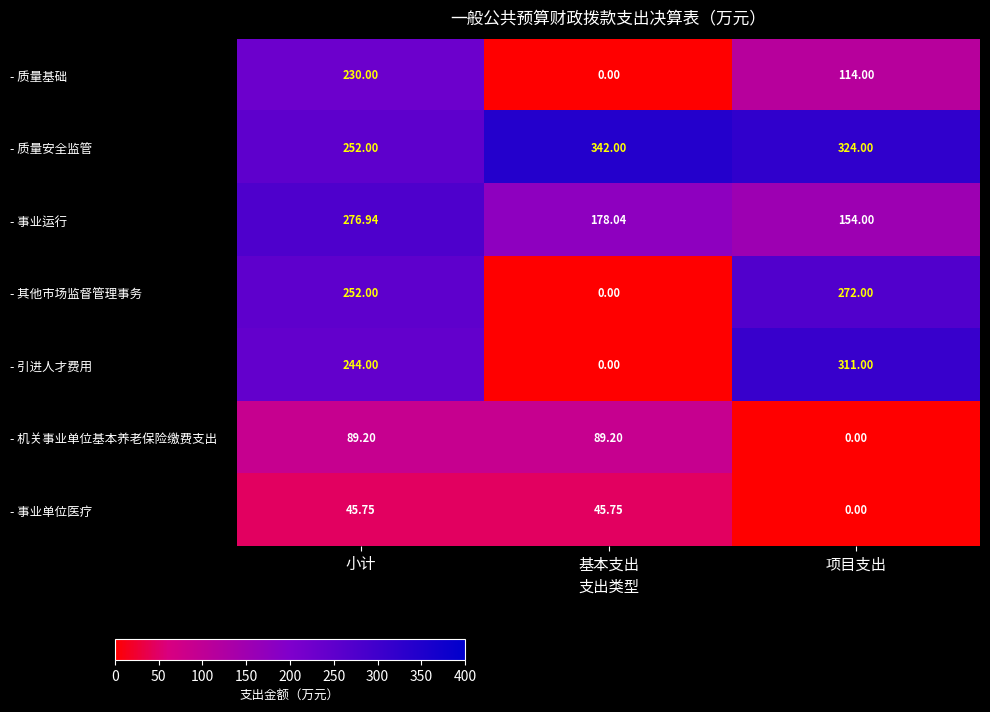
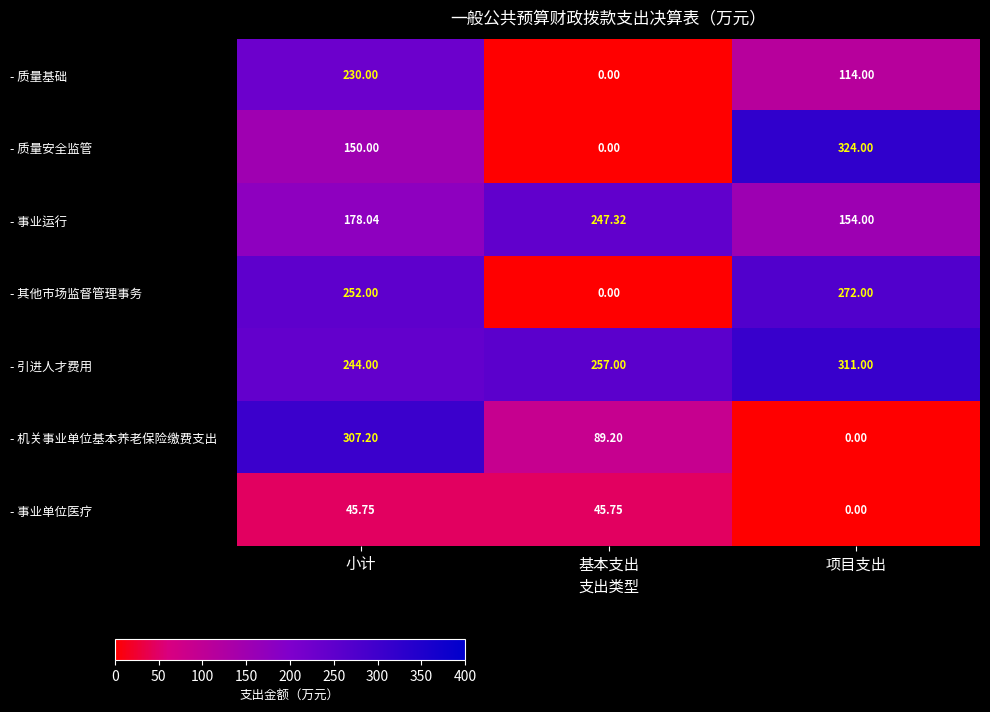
- 质量安全监管, 小计: 252.00 -> 150.00
- 质量安全监管, 基本支出: 342.00 -> 0.00
- 事业运行, 小计: 276.94 -> 178.04
- 事业运行, 基本支出: 178.04 -> 247.32
- 引进人才费用, 基本支出: 0.00 -> 257.00
- 机关事业单位基本养老保险缴费支出, 小计: 89.20 -> 307.20
